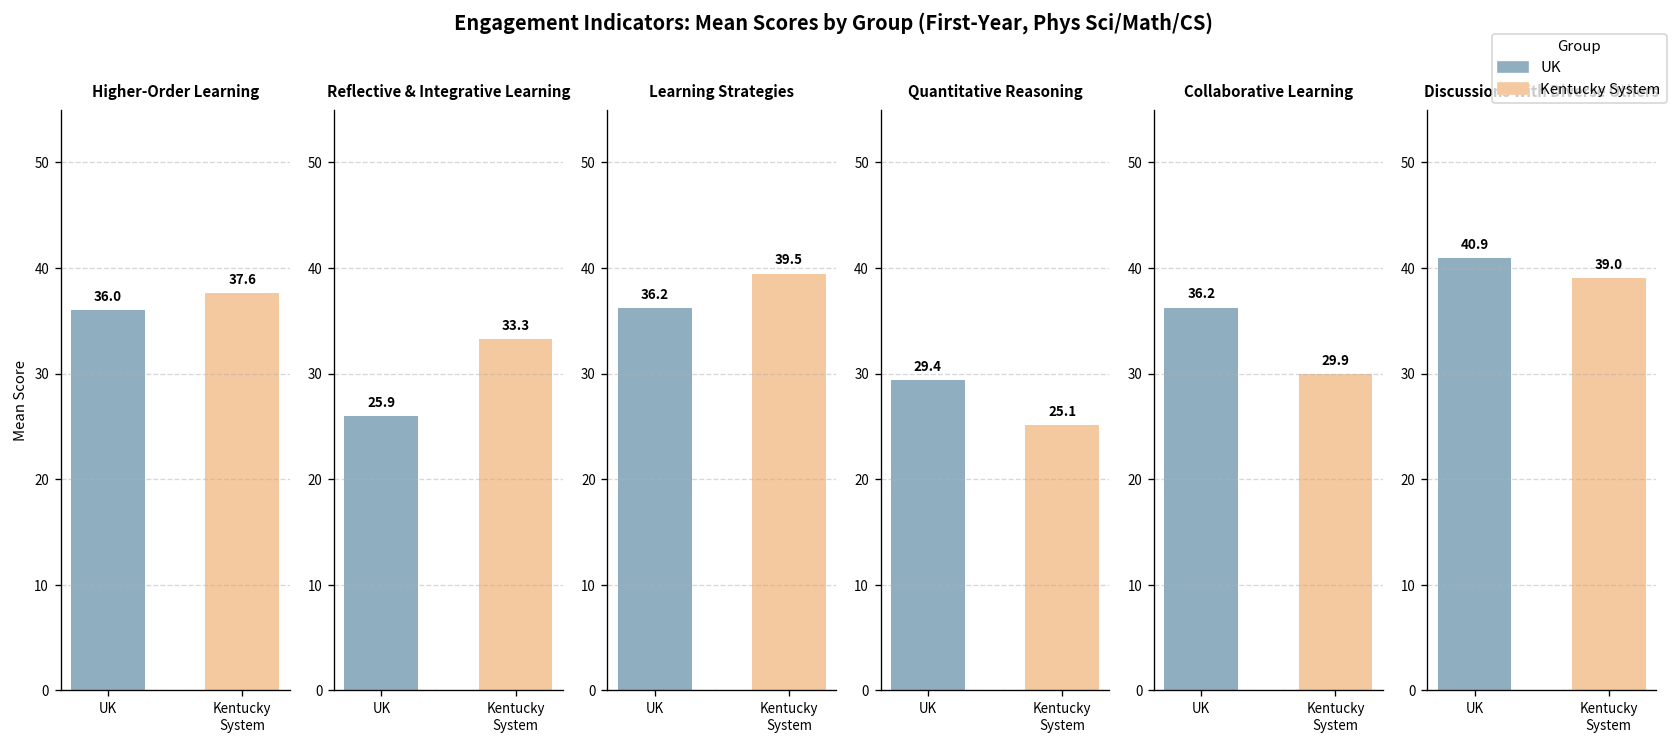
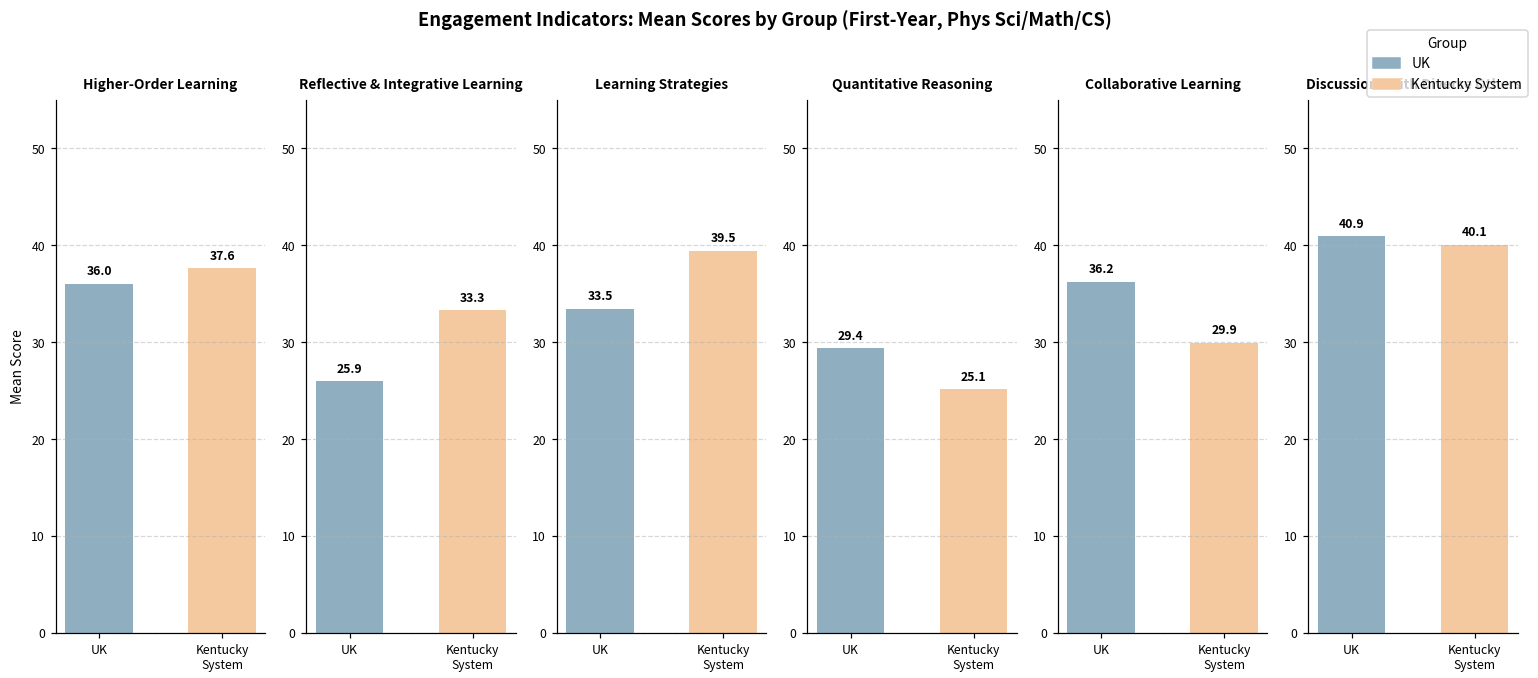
Learning Strategies, UK: 36.2 -> 33.5
Discussions with Diverse Others, Kentucky System: 39.0 -> 40.1
